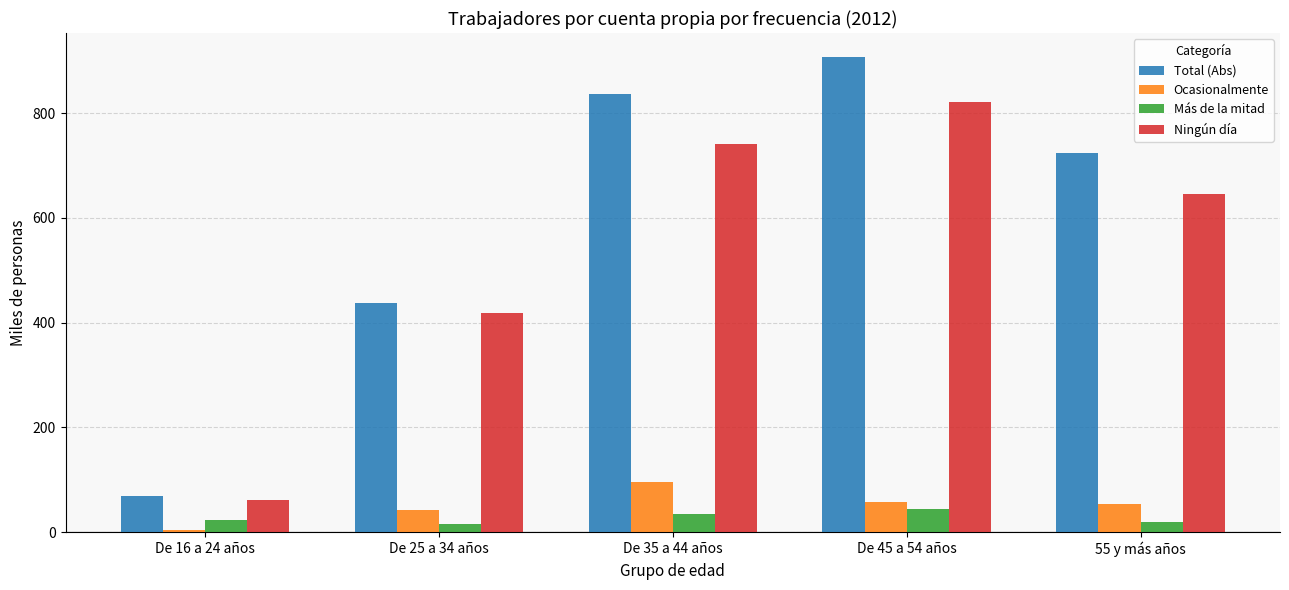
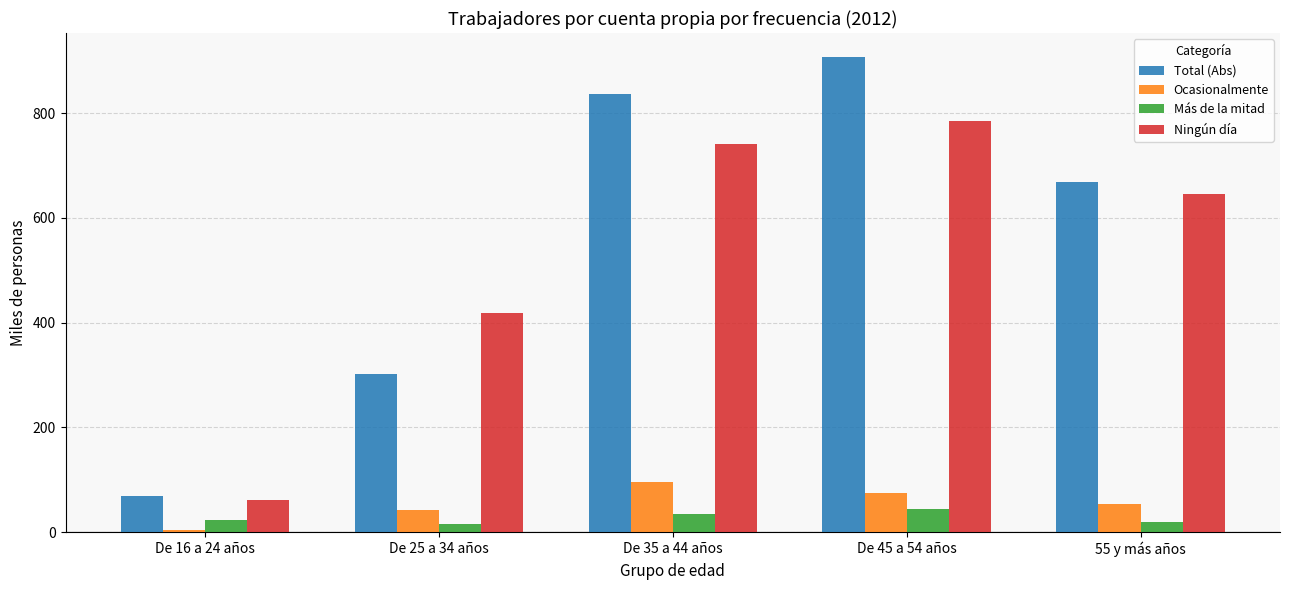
Total (Abs), De 25 a 34 años: 440 -> 300
Ocasionalmente, De 45 a 54 años: 60 -> 80
Ningún día, De 45 a 54 años: 820 -> 790
Total (Abs), 55 y más años: 720 -> 670
